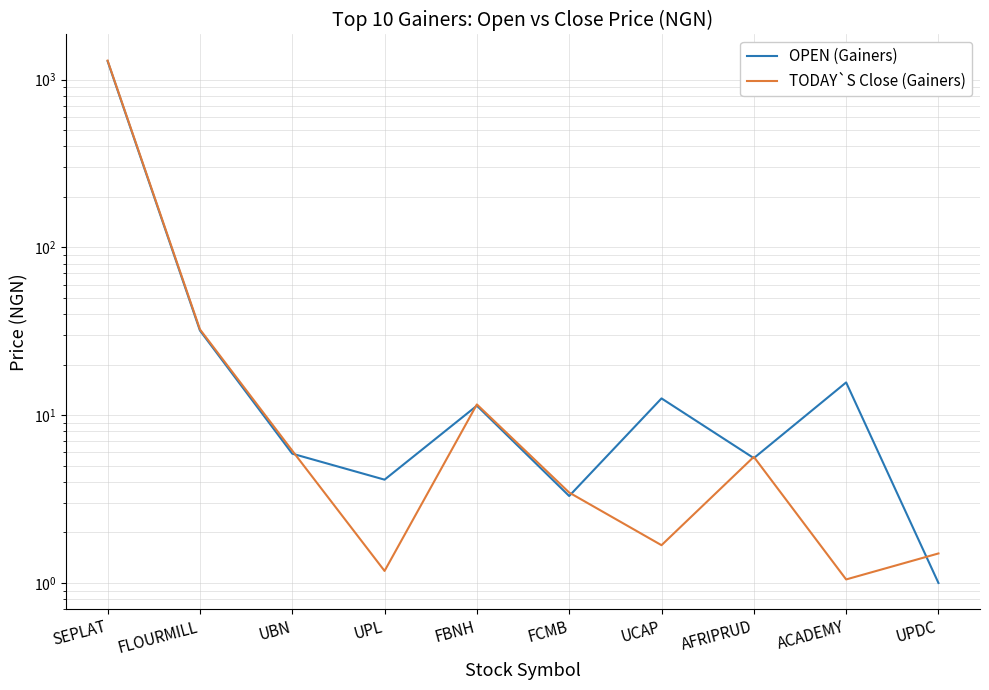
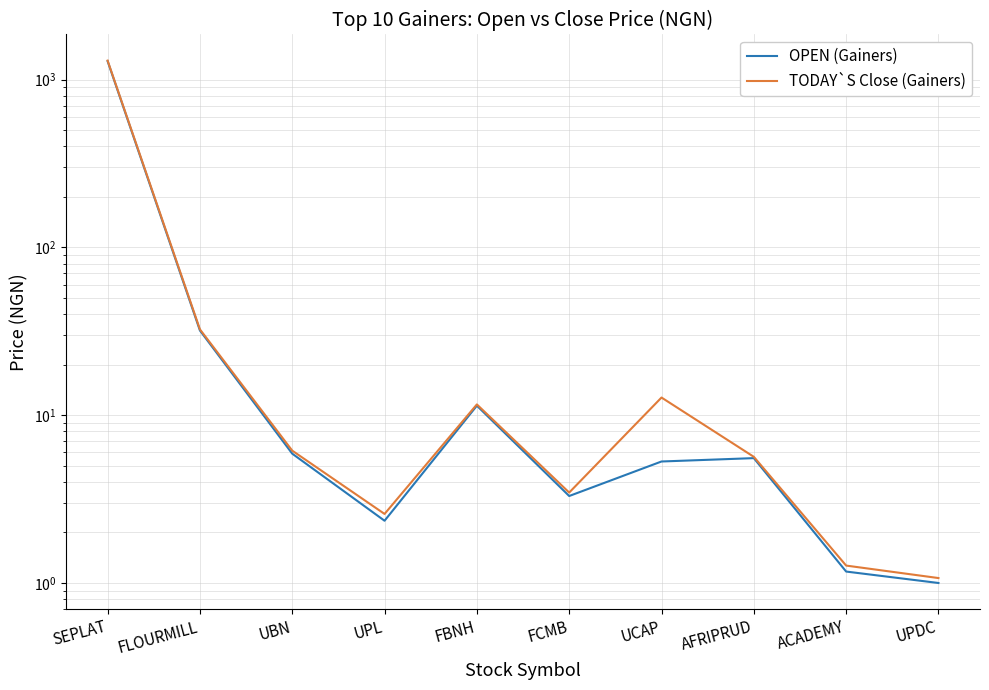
OPEN (Gainers), UPL: 4.1 -> 2.4
TODAY`S Close (Gainers), UPL: 1.2 -> 2.6
OPEN (Gainers), UCAP: 13 -> 5.3
TODAY`S Close (Gainers), UCAP: 1.7 -> 13
OPEN (Gainers), ACADEMY: 16 -> 1.2
TODAY`S Close (Gainers), ACADEMY: 1.1 -> 1.3
TODAY`S Close (Gainers), UPDC: 1.5 -> 1.1
